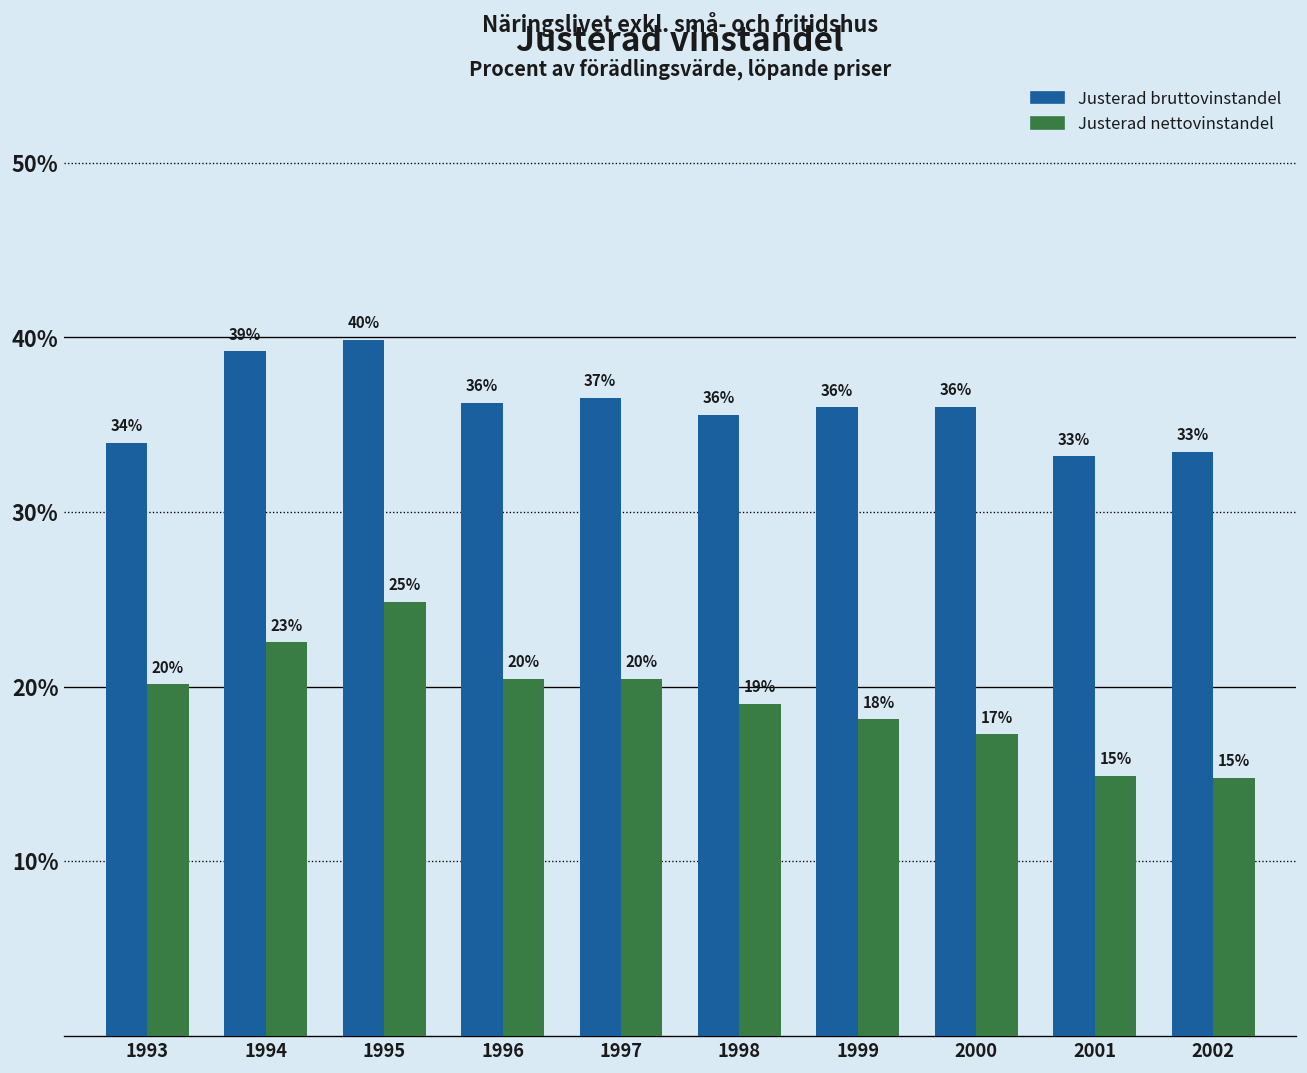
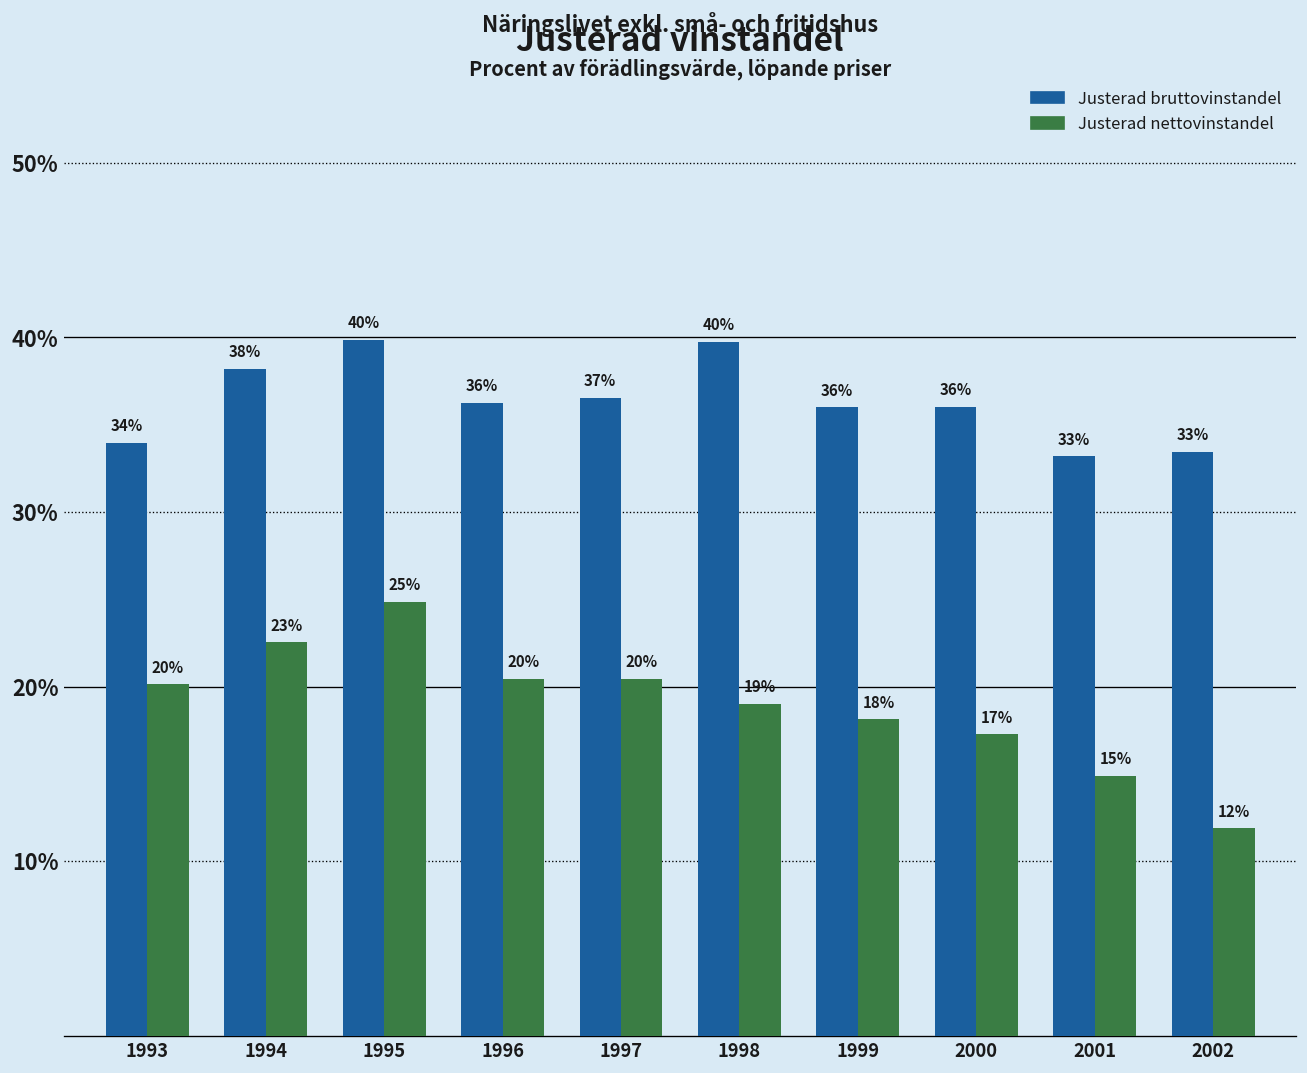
Justerad bruttovinstandel, 1994: 39% -> 38%
Justerad bruttovinstandel, 1998: 36% -> 40%
Justerad nettovinstandel, 2002: 15% -> 12%
